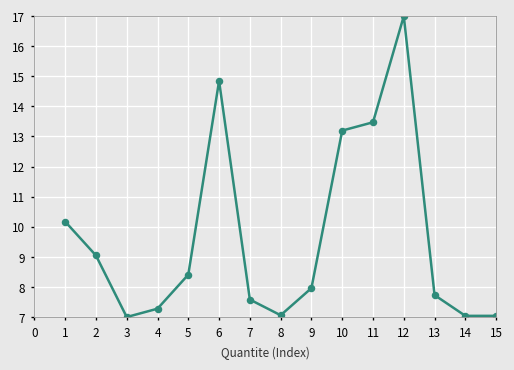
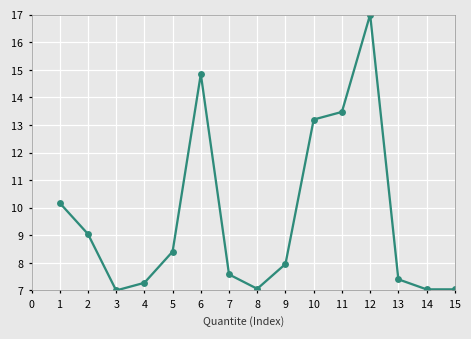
13: 7.7 -> 7.4
